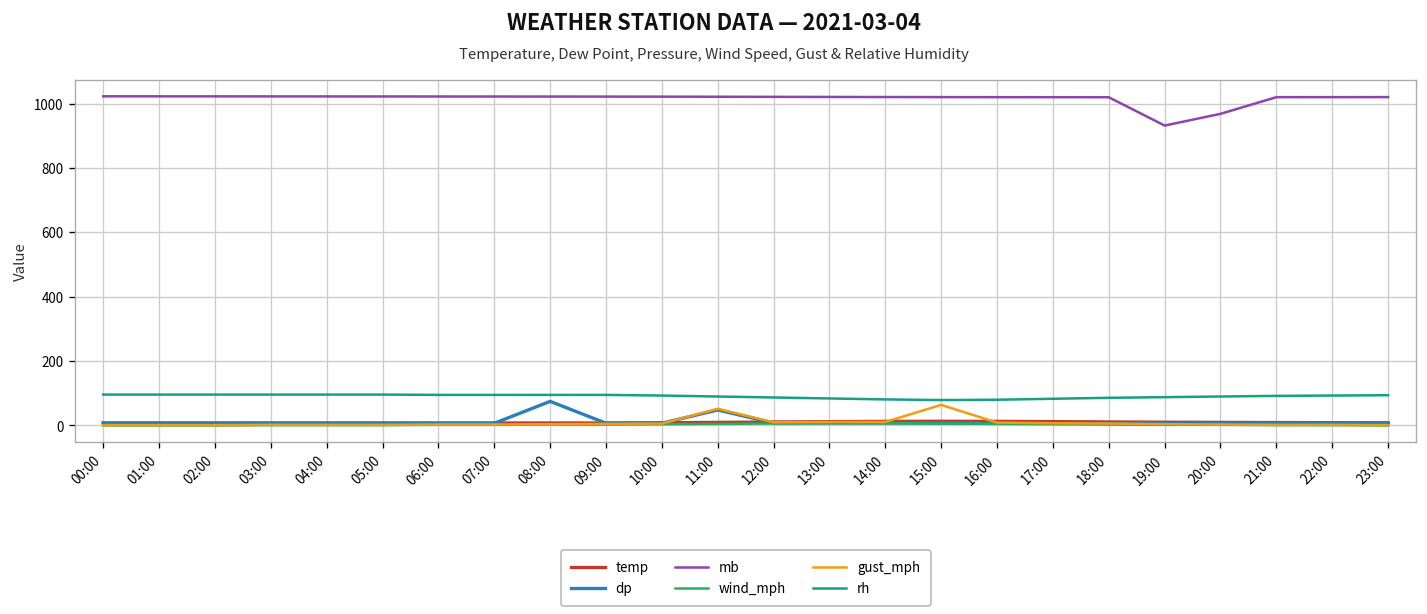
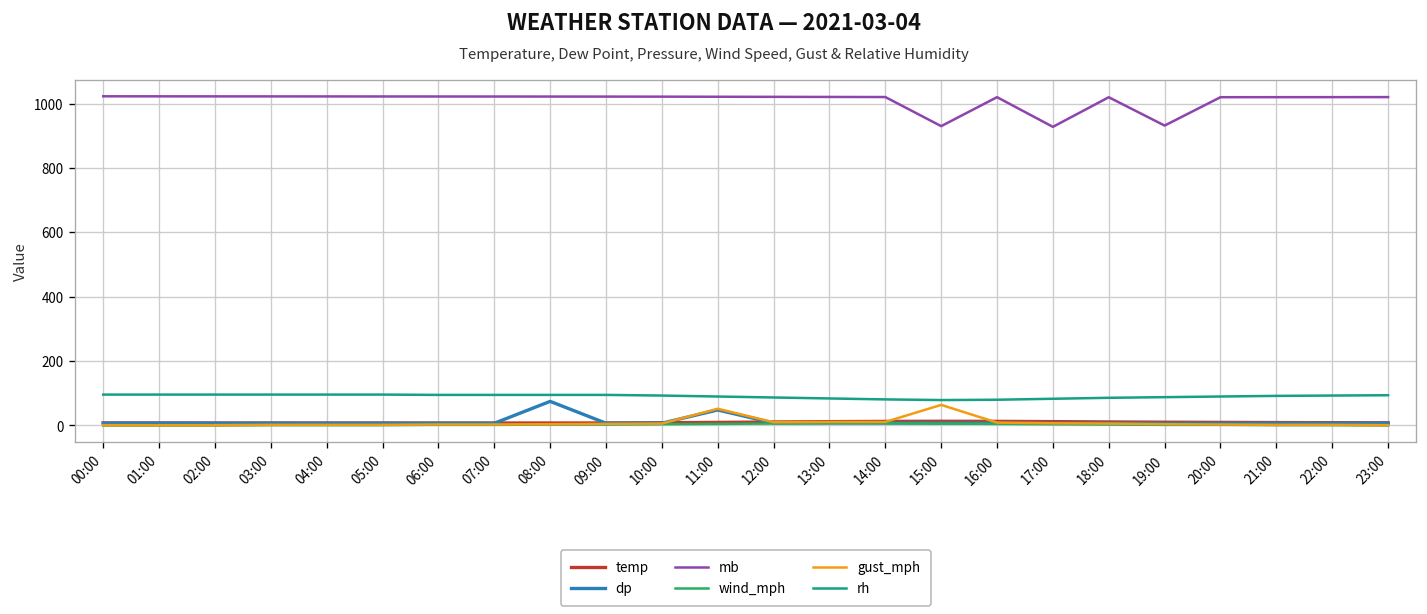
mb, 15:00: 1020 -> 930
mb, 17:00: 1020 -> 930
mb, 20:00: 970 -> 1020
